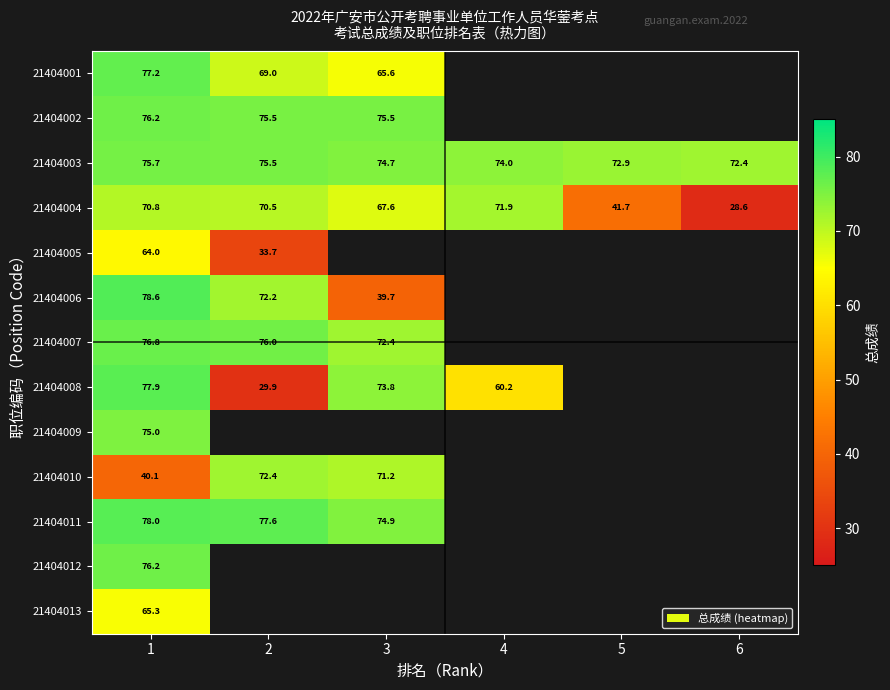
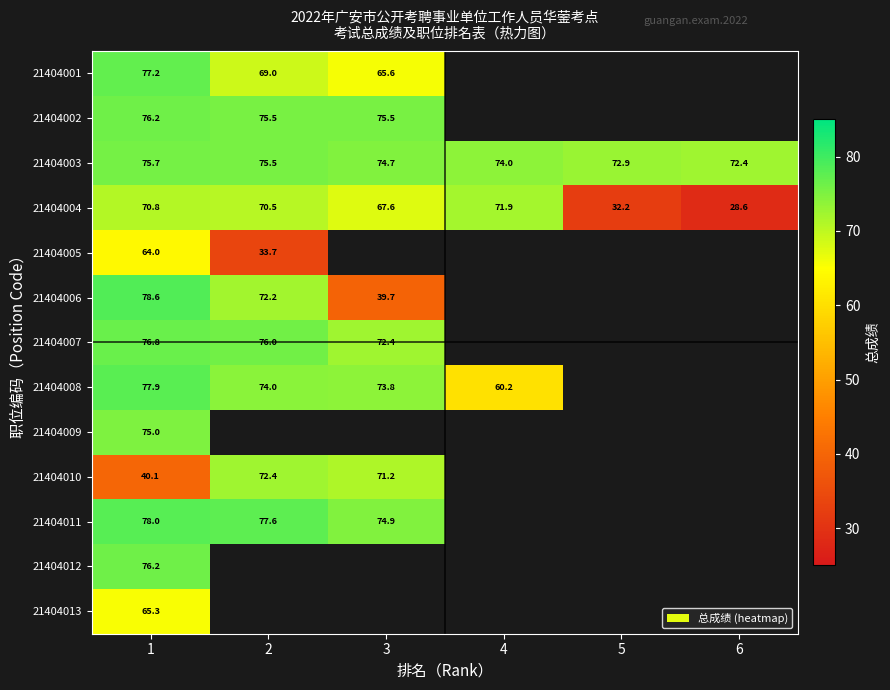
21404004, 5: 41.7 -> 32.2
21404008, 2: 29.9 -> 74.0
